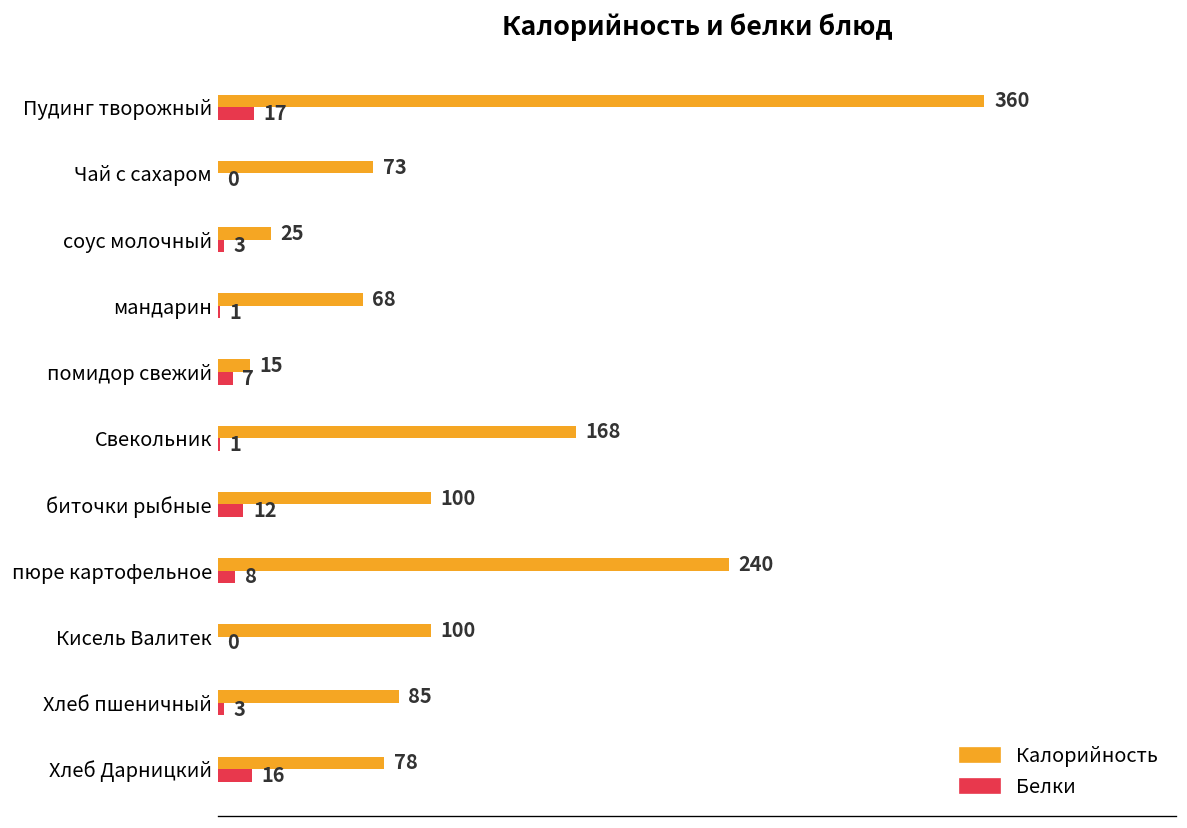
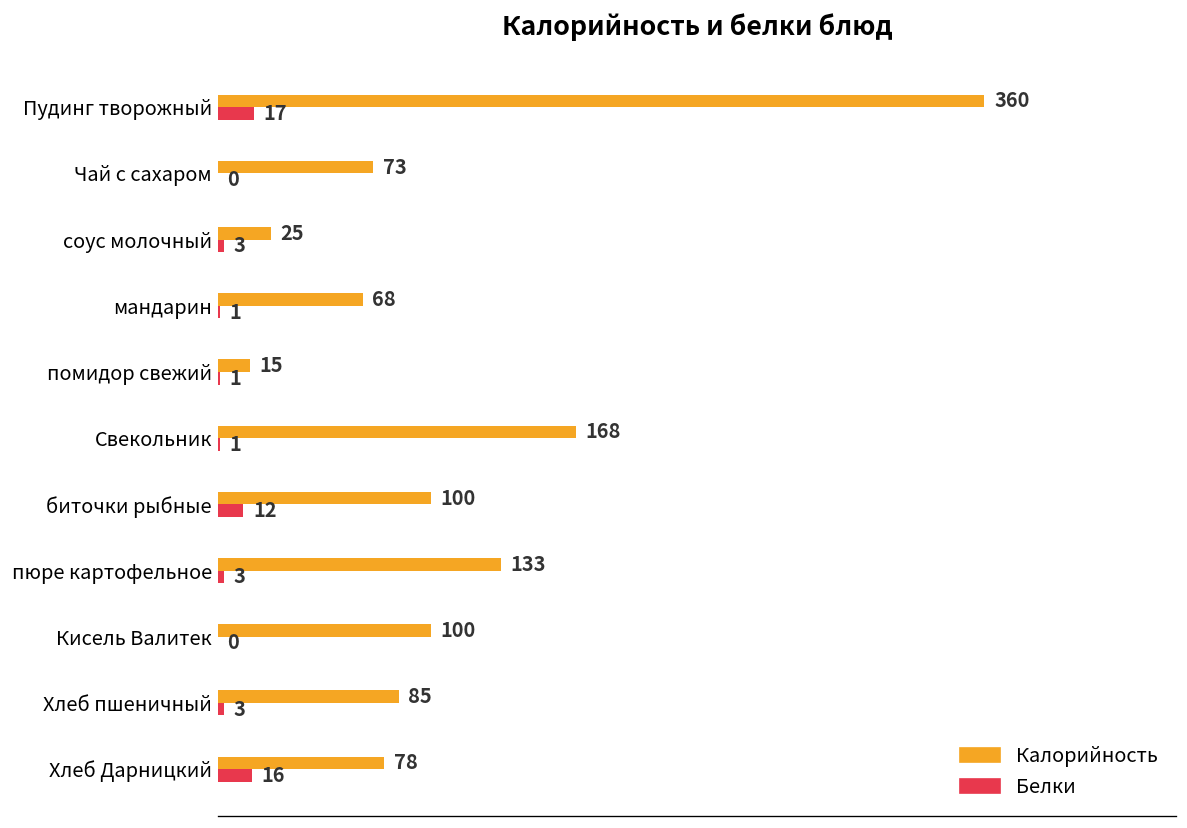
Белки, помидор свежий: 7 -> 1
Калорийность, пюре картофельное: 240 -> 133
Белки, пюре картофельное: 8 -> 3
